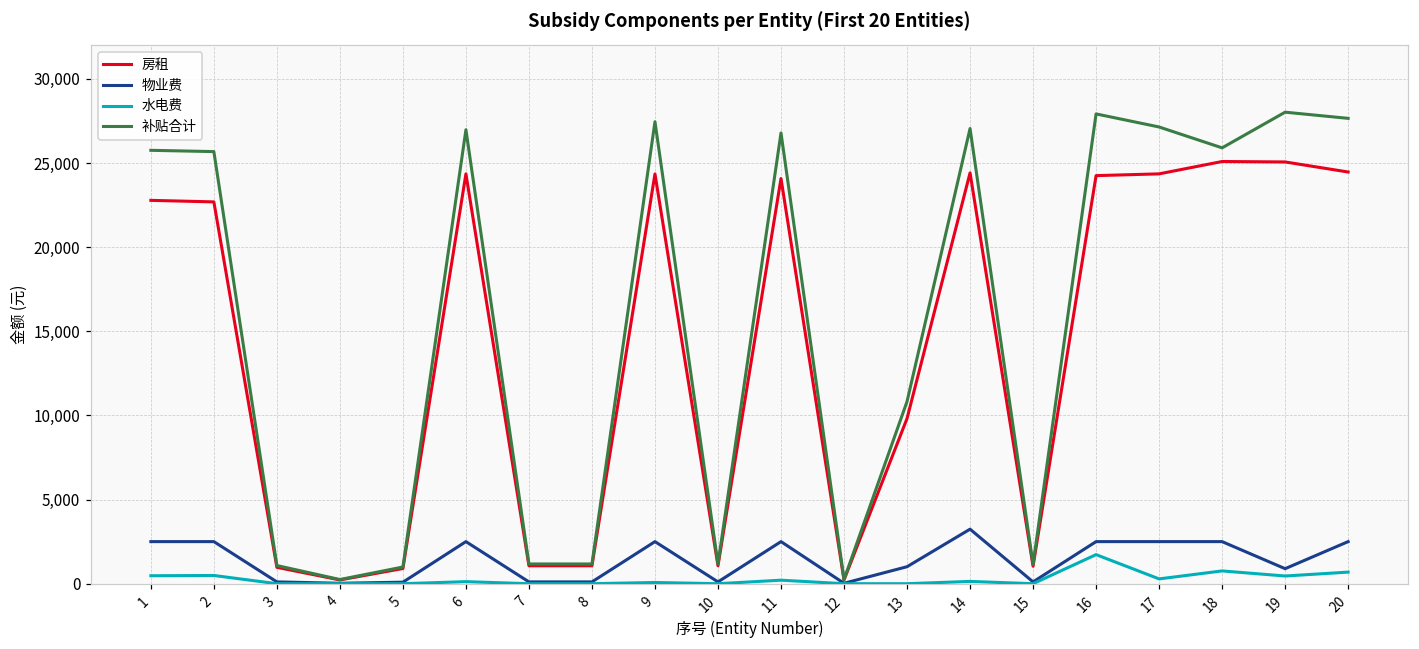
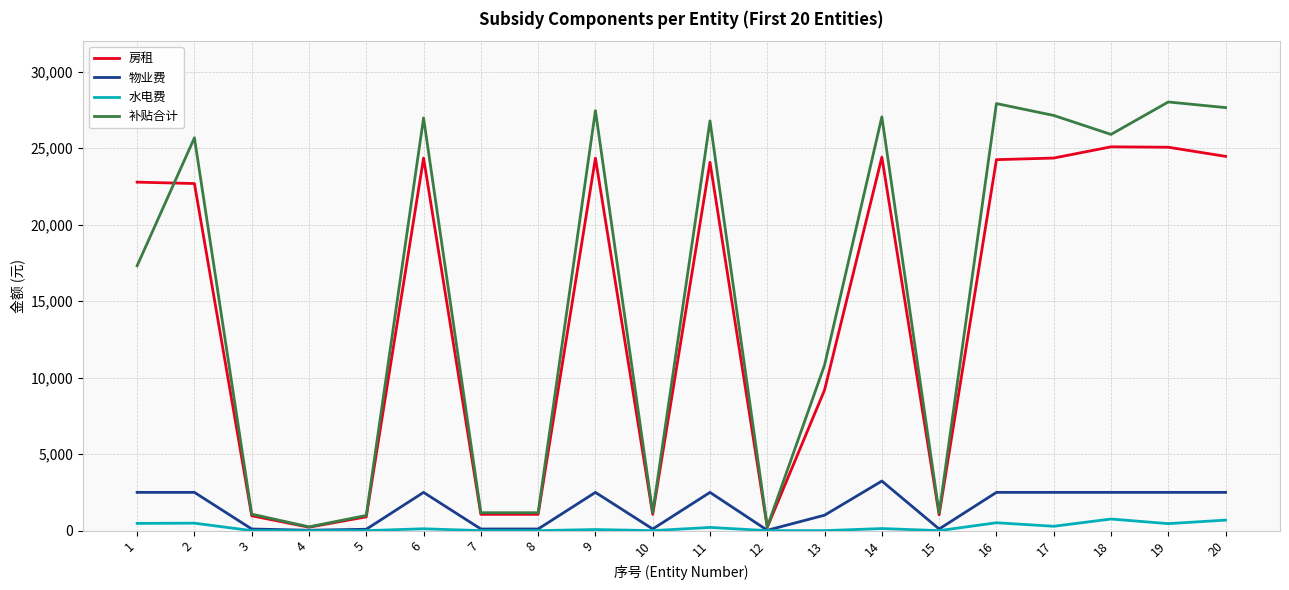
补贴合计, 1: 25,800 -> 17,300
房租, 13: 9,800 -> 9,200
水电费, 16: 1,700 -> 500
物业费, 19: 900 -> 2,500
